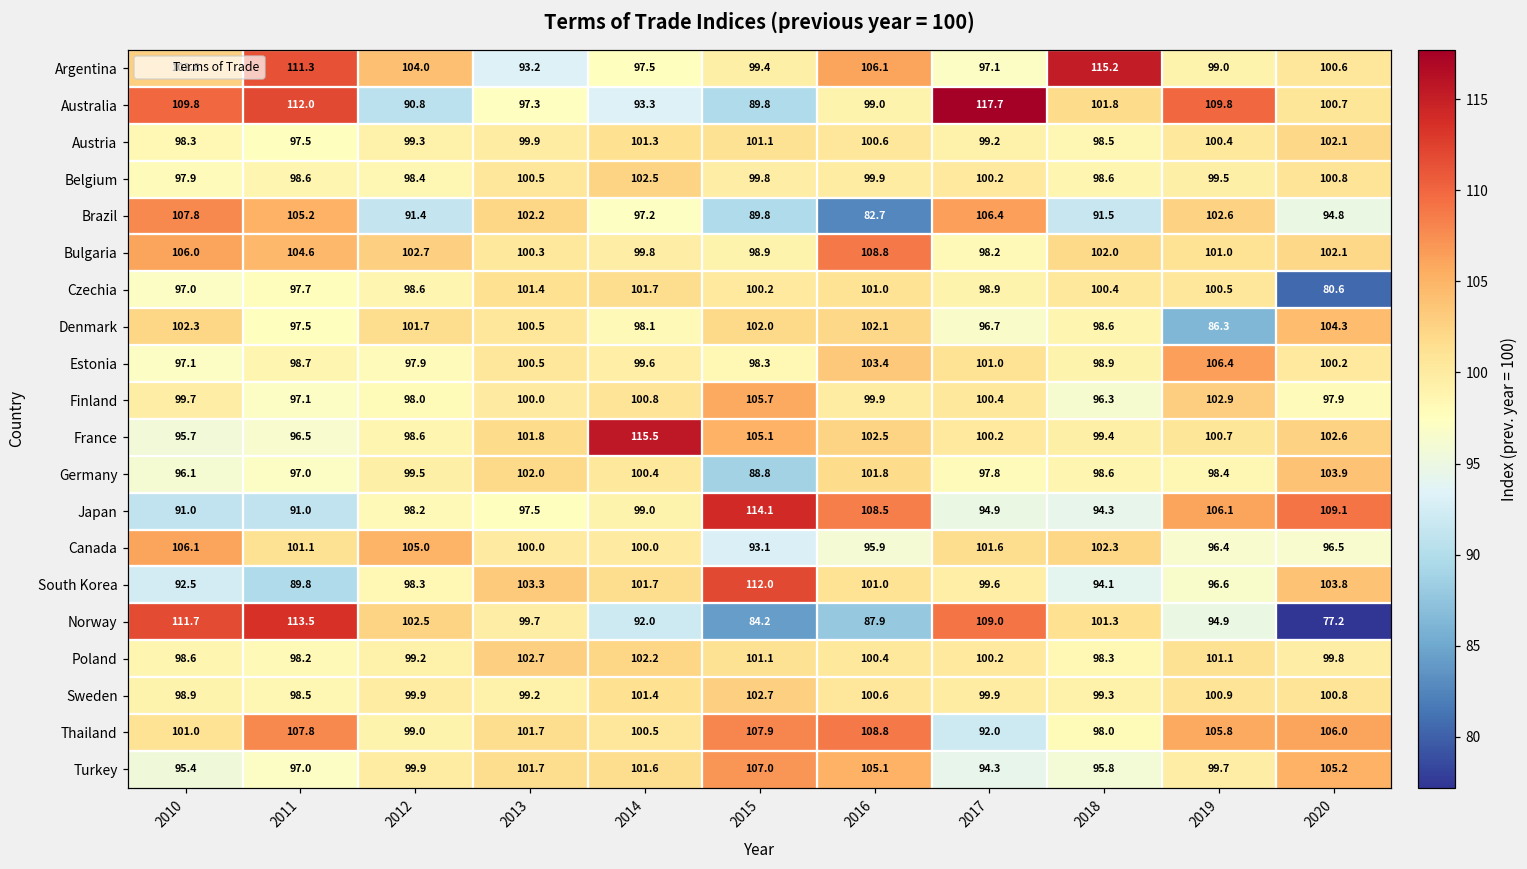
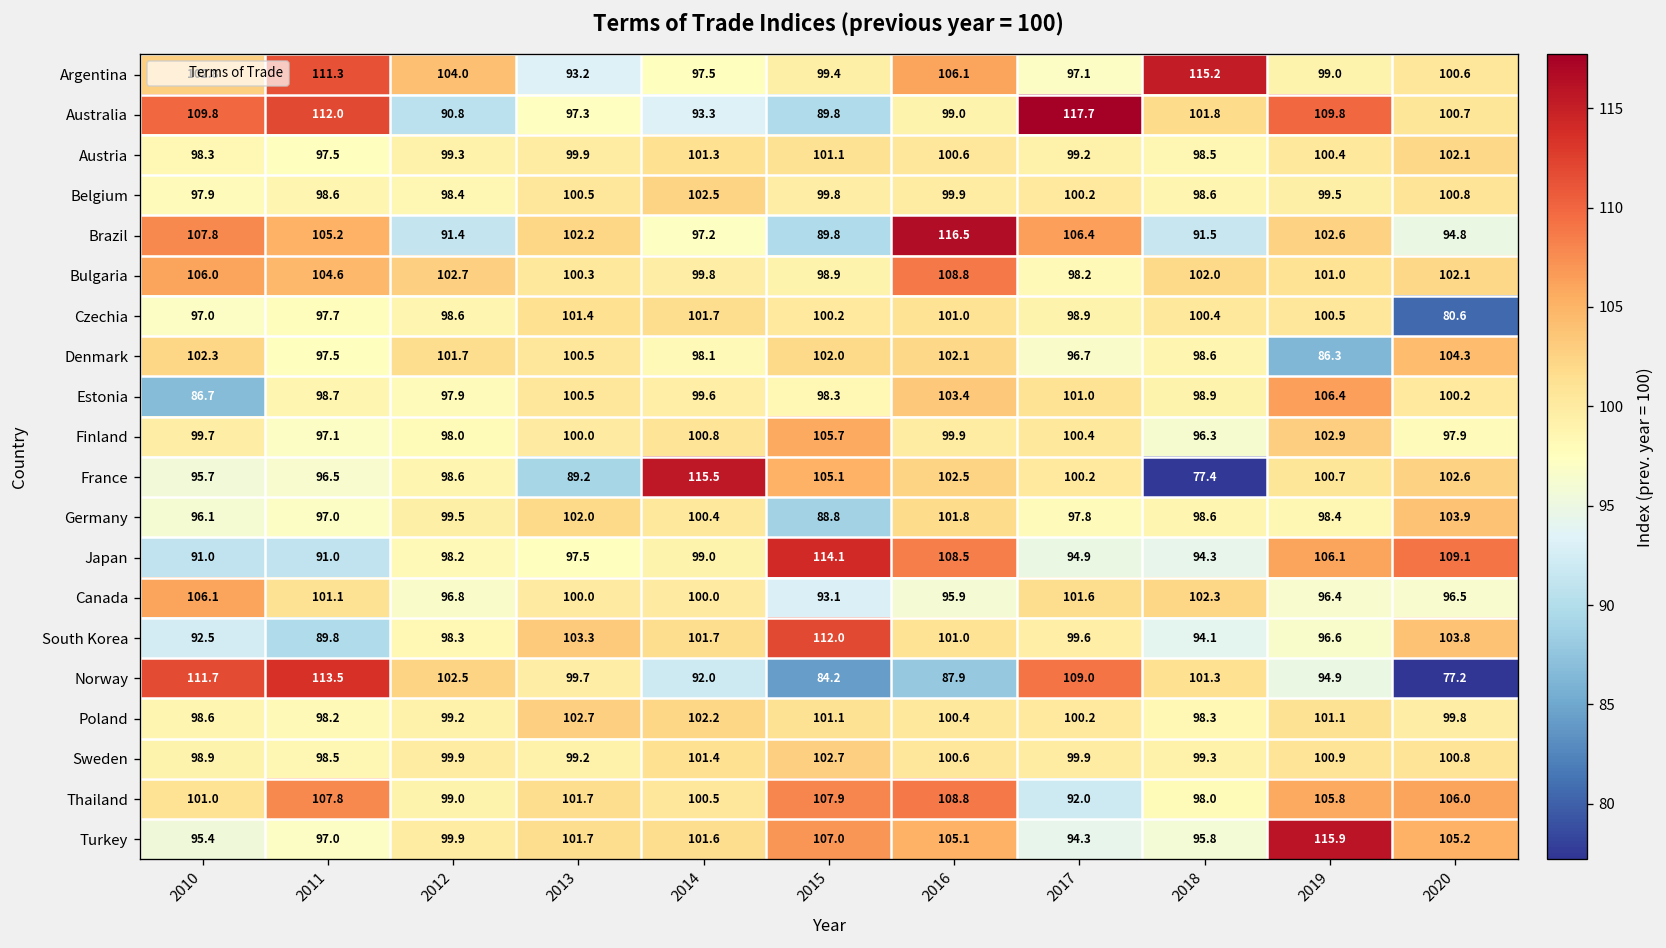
Brazil, 2016: 82.7 -> 116.5
Estonia, 2010: 97.1 -> 86.7
France, 2013: 101.8 -> 89.2
France, 2018: 99.4 -> 77.4
Canada, 2012: 105.0 -> 96.8
Turkey, 2019: 99.7 -> 115.9
